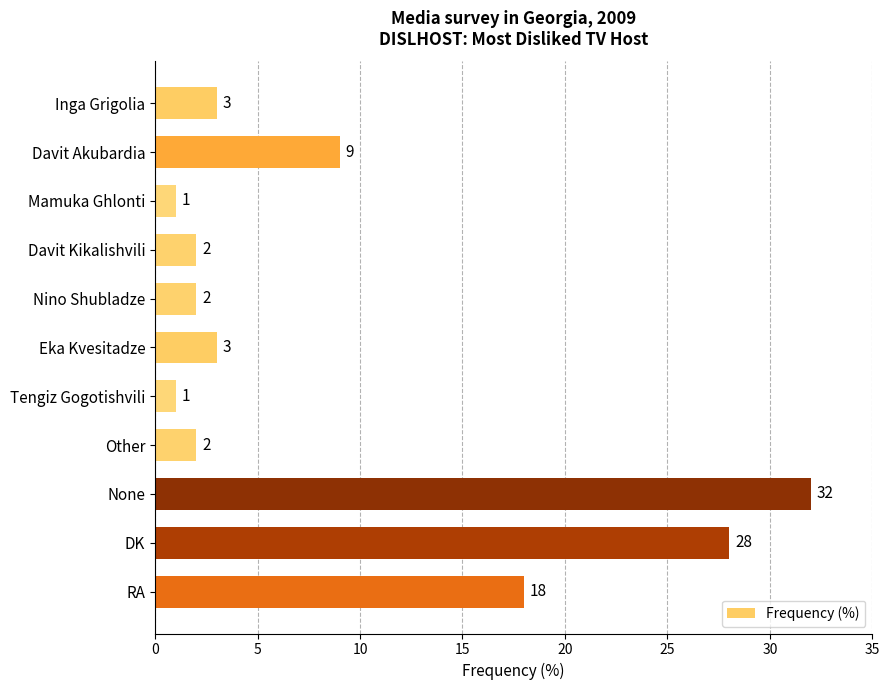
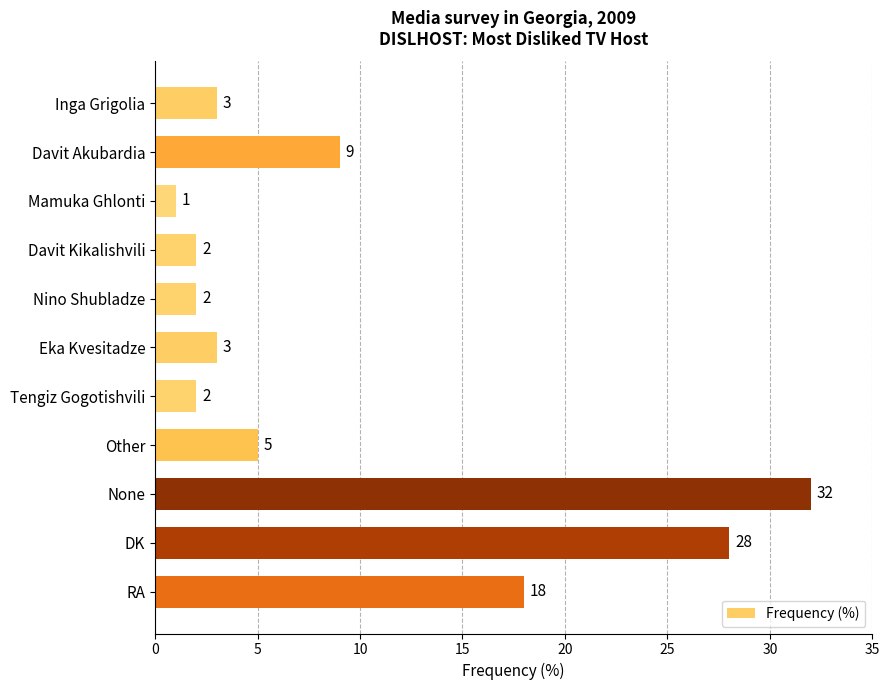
Tengiz Gogotishvili: 1 -> 2
Other: 2 -> 5
